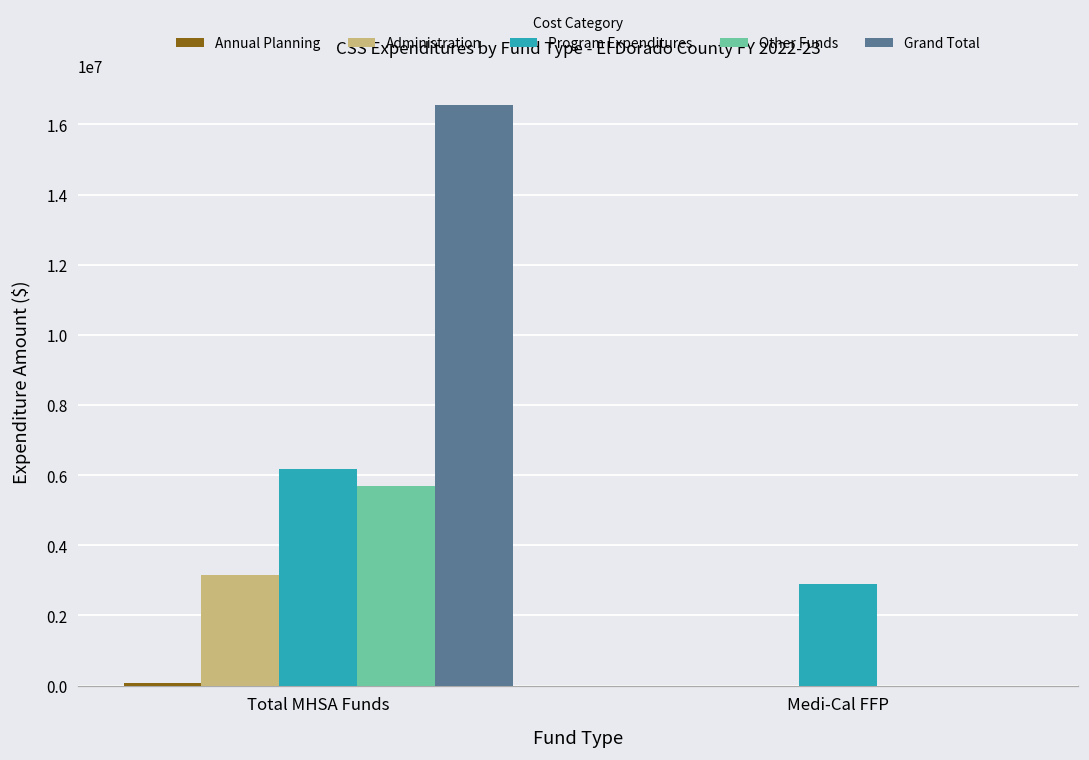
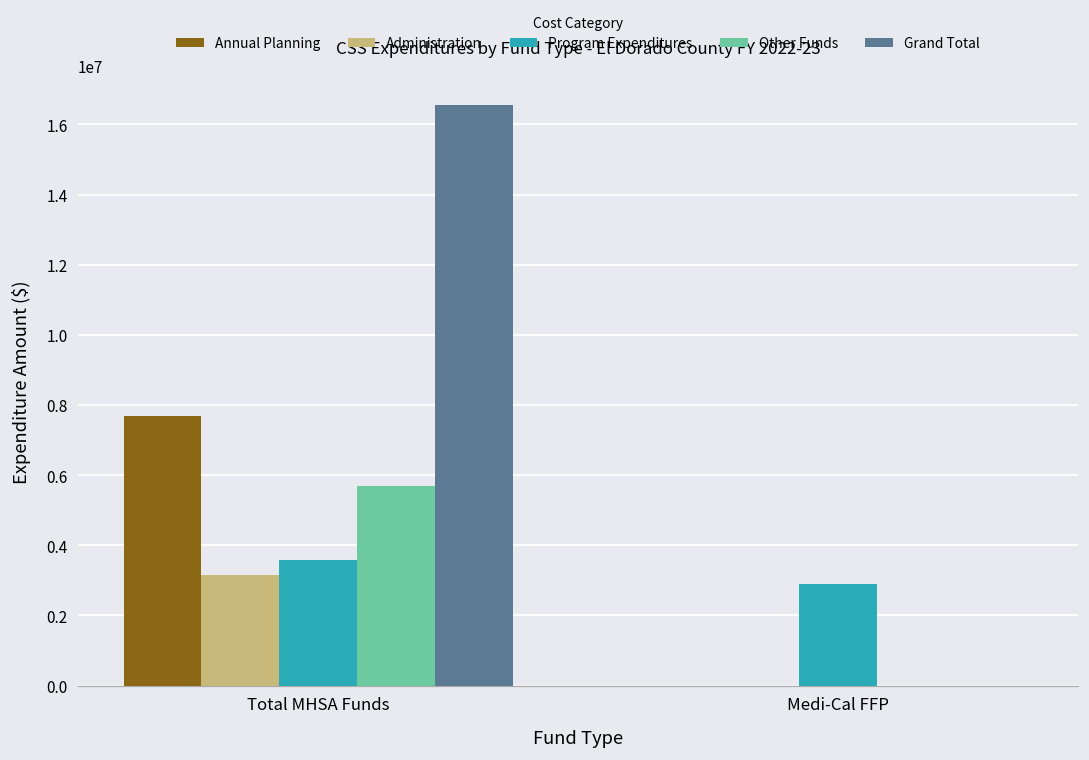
Annual Planning, Total MHSA Funds: 100000 -> 7700000
Program Expenditures, Total MHSA Funds: 6200000 -> 3600000
